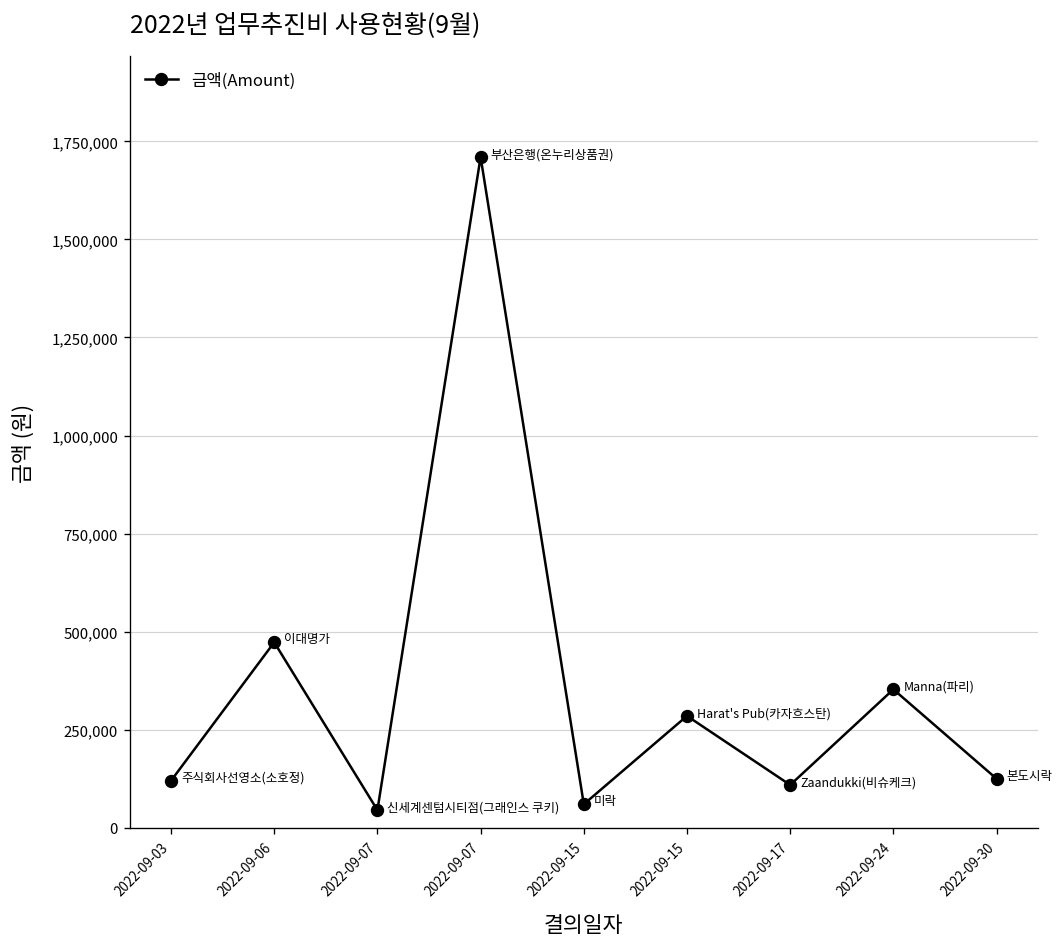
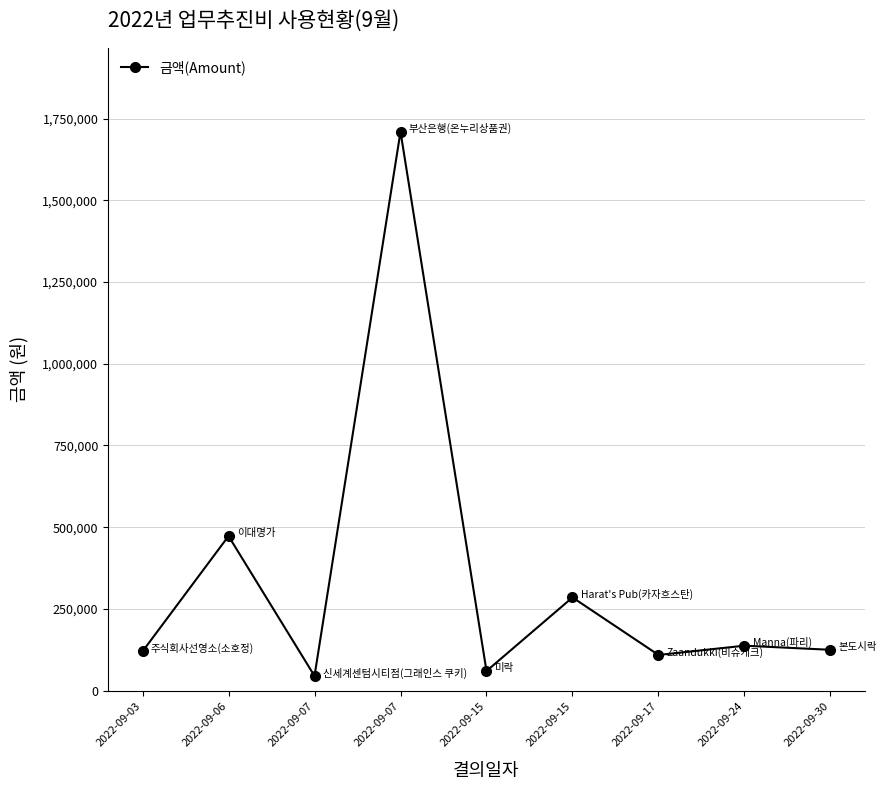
2022-09-24: 350,000 -> 140,000
